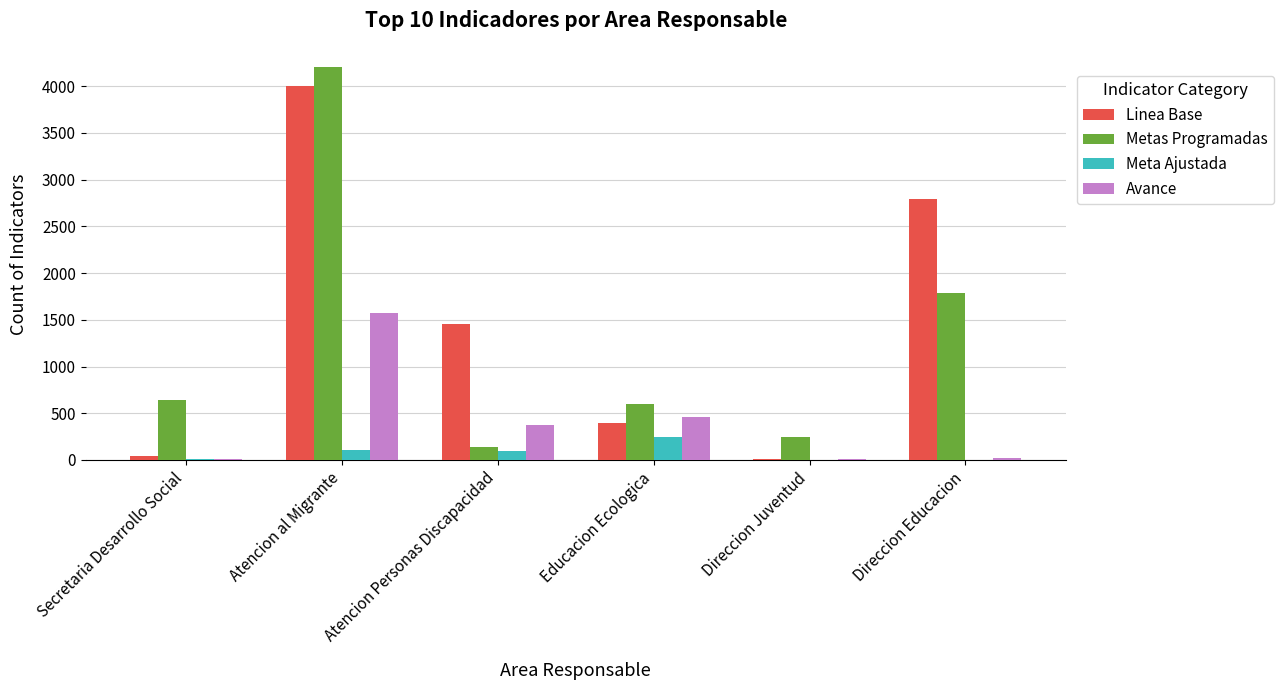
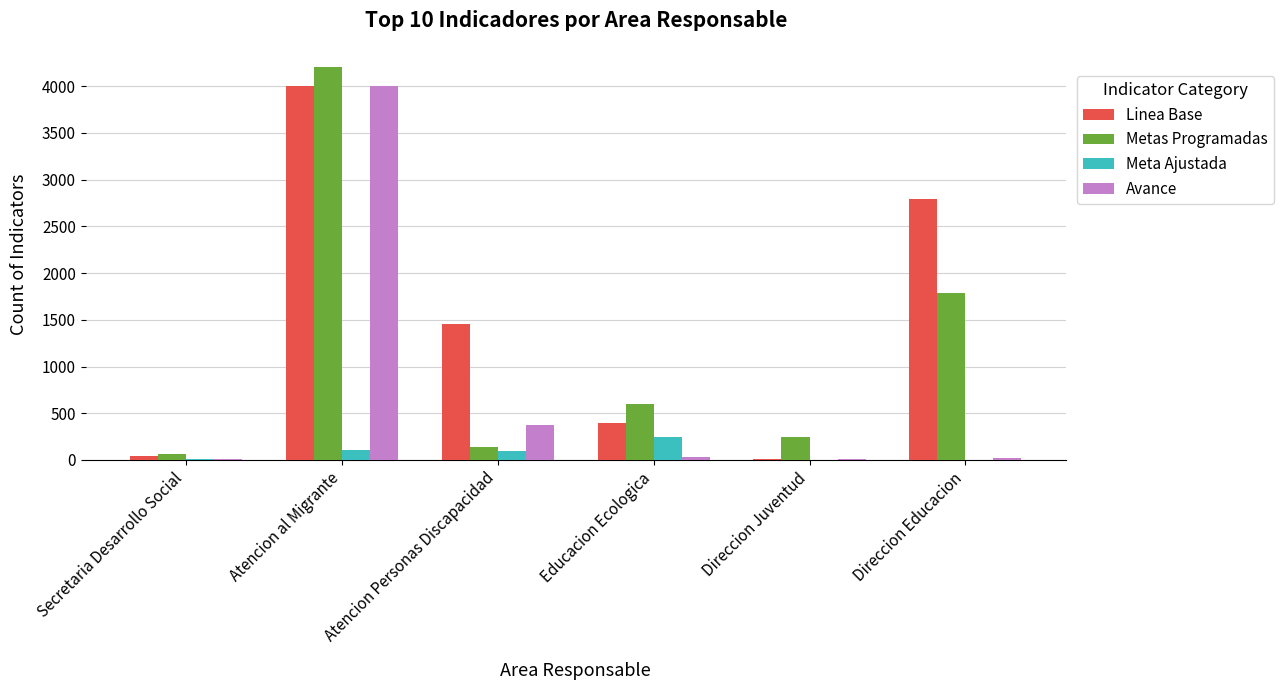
Metas Programadas, Secretaria Desarrollo Social: 600 -> 100
Avance, Atencion al Migrante: 1600 -> 4000
Avance, Educacion Ecologica: 500 -> 0
